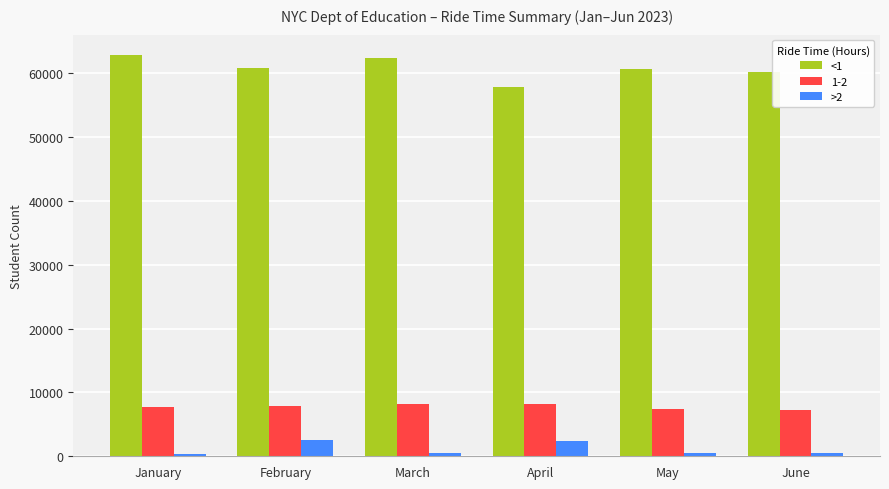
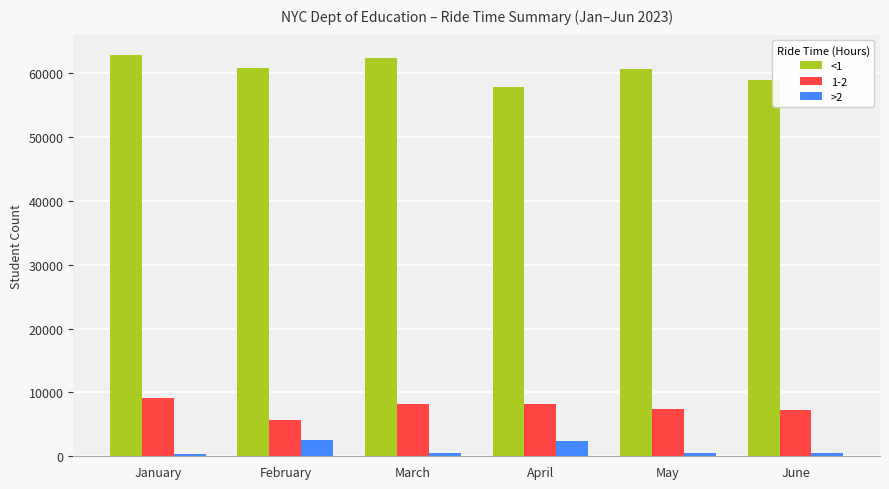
1-2, January: 8000 -> 9000
1-2, February: 8000 -> 6000
<1, June: 60000 -> 59000
